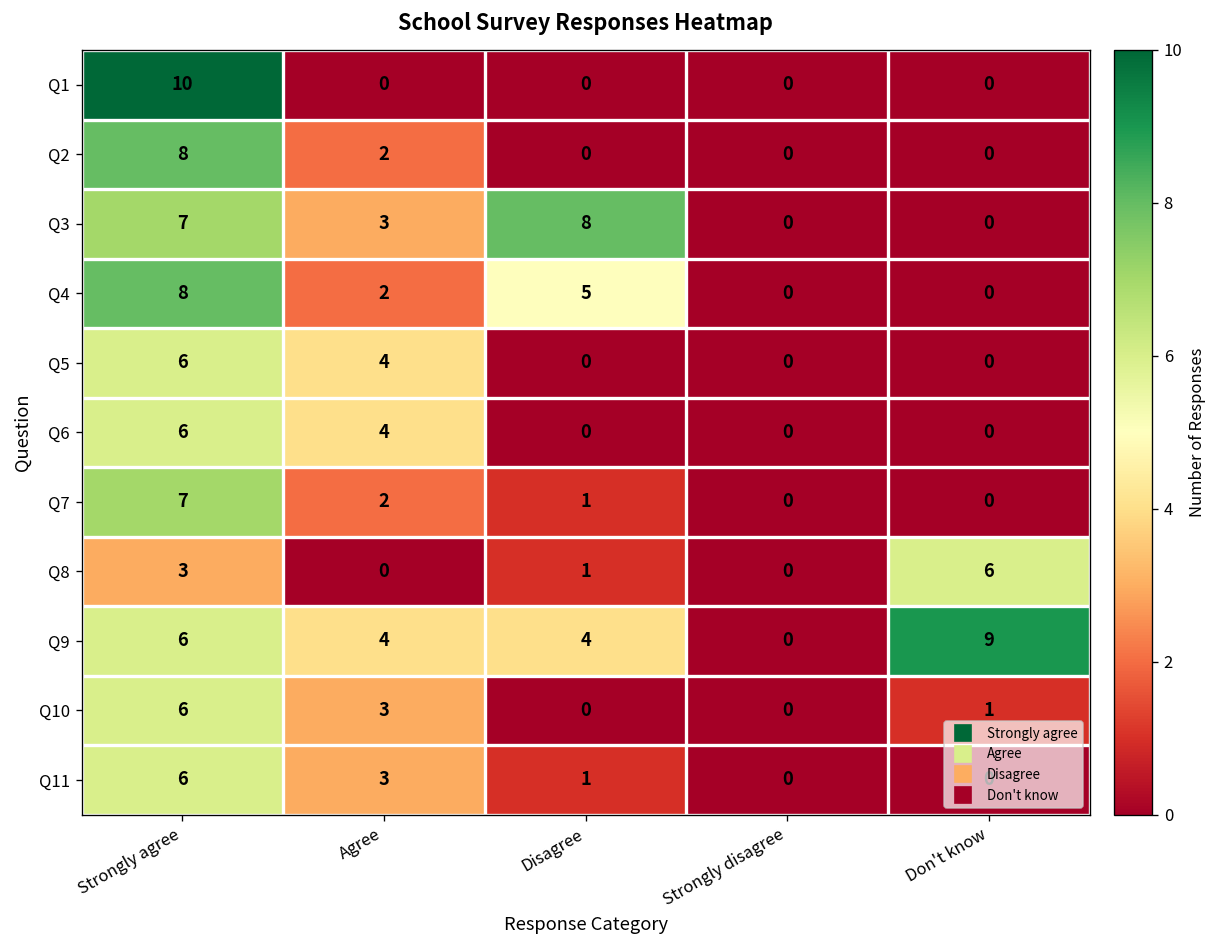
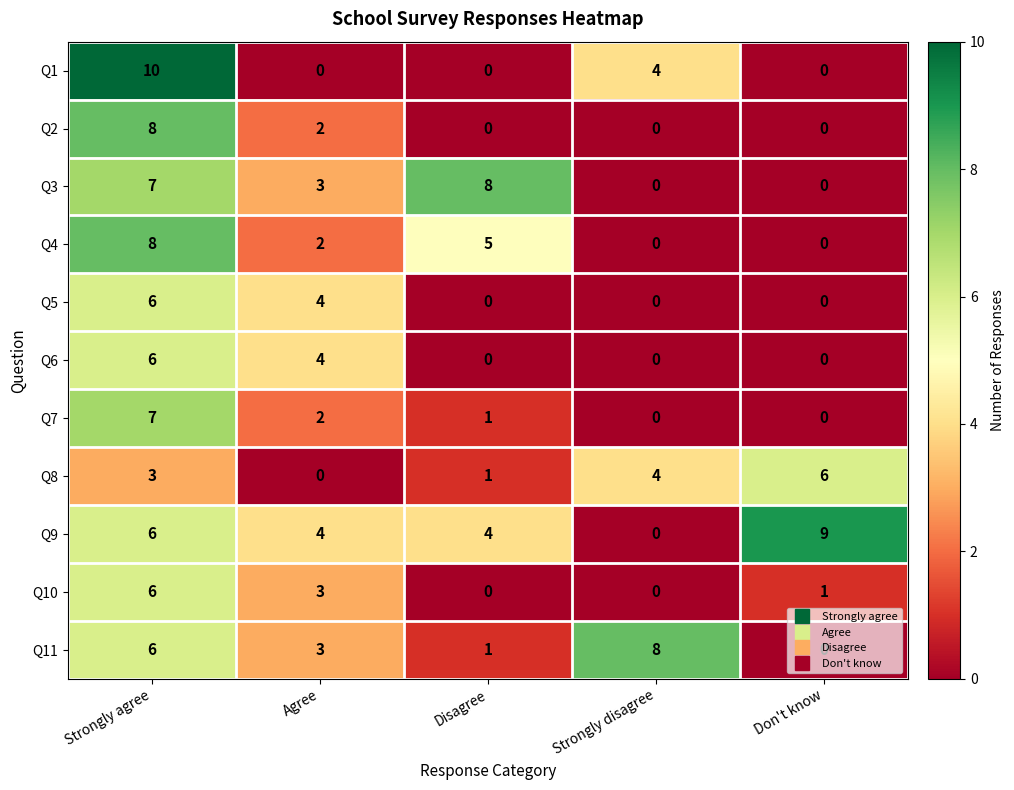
Q1, Strongly disagree: 0 -> 4
Q8, Strongly disagree: 0 -> 4
Q11, Strongly disagree: 0 -> 8
